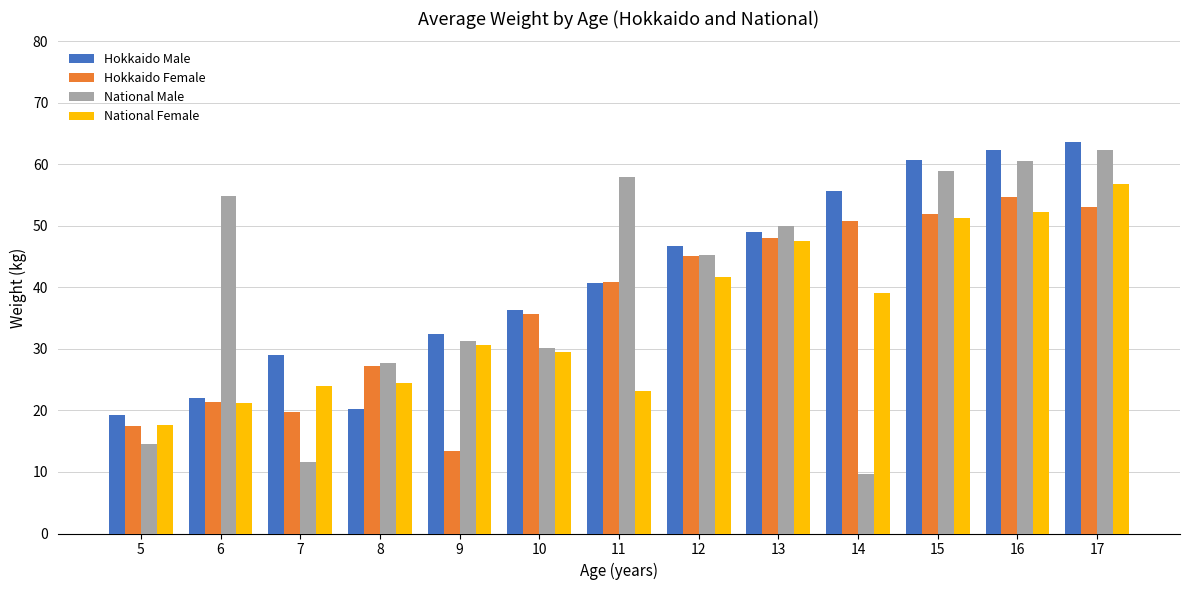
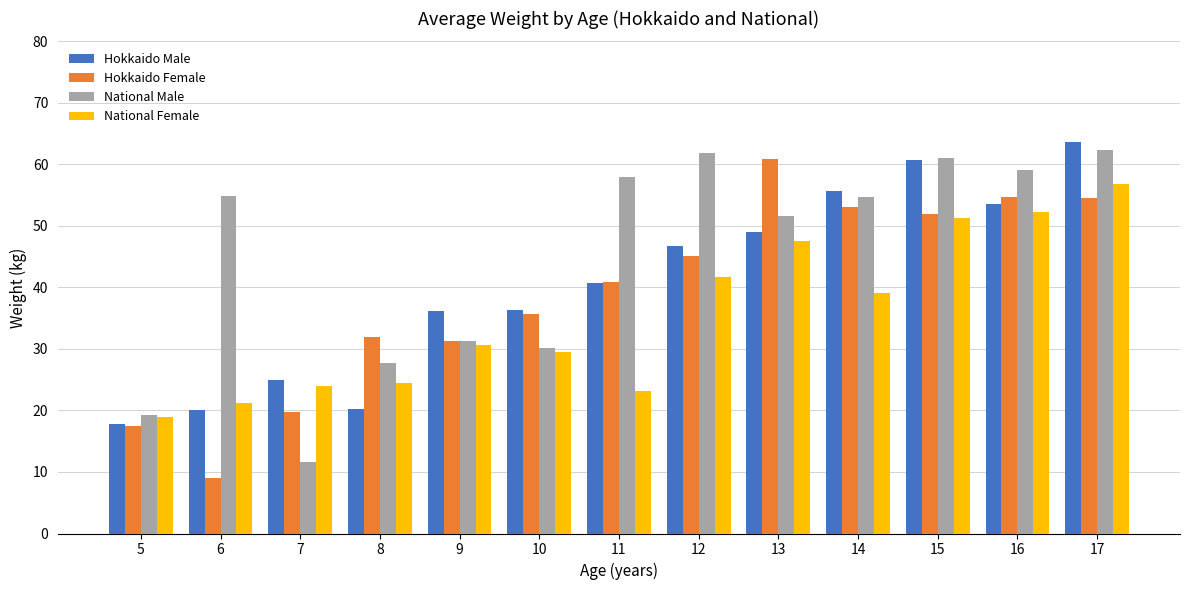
Hokkaido Male, 5: 19 -> 18
National Male, 5: 15 -> 19
National Female, 5: 18 -> 19
Hokkaido Male, 6: 22 -> 20
Hokkaido Female, 6: 21 -> 9
Hokkaido Male, 7: 29 -> 25
Hokkaido Female, 8: 27 -> 32
Hokkaido Male, 9: 33 -> 36
Hokkaido Female, 9: 13 -> 31
National Male, 12: 45 -> 62
Hokkaido Female, 13: 48 -> 61
National Male, 13: 50 -> 52
Hokkaido Female, 14: 51 -> 53
National Male, 14: 10 -> 55
National Male, 15: 59 -> 61
Hokkaido Male, 16: 62 -> 54
National Male, 16: 61 -> 59
Hokkaido Female, 17: 53 -> 55
